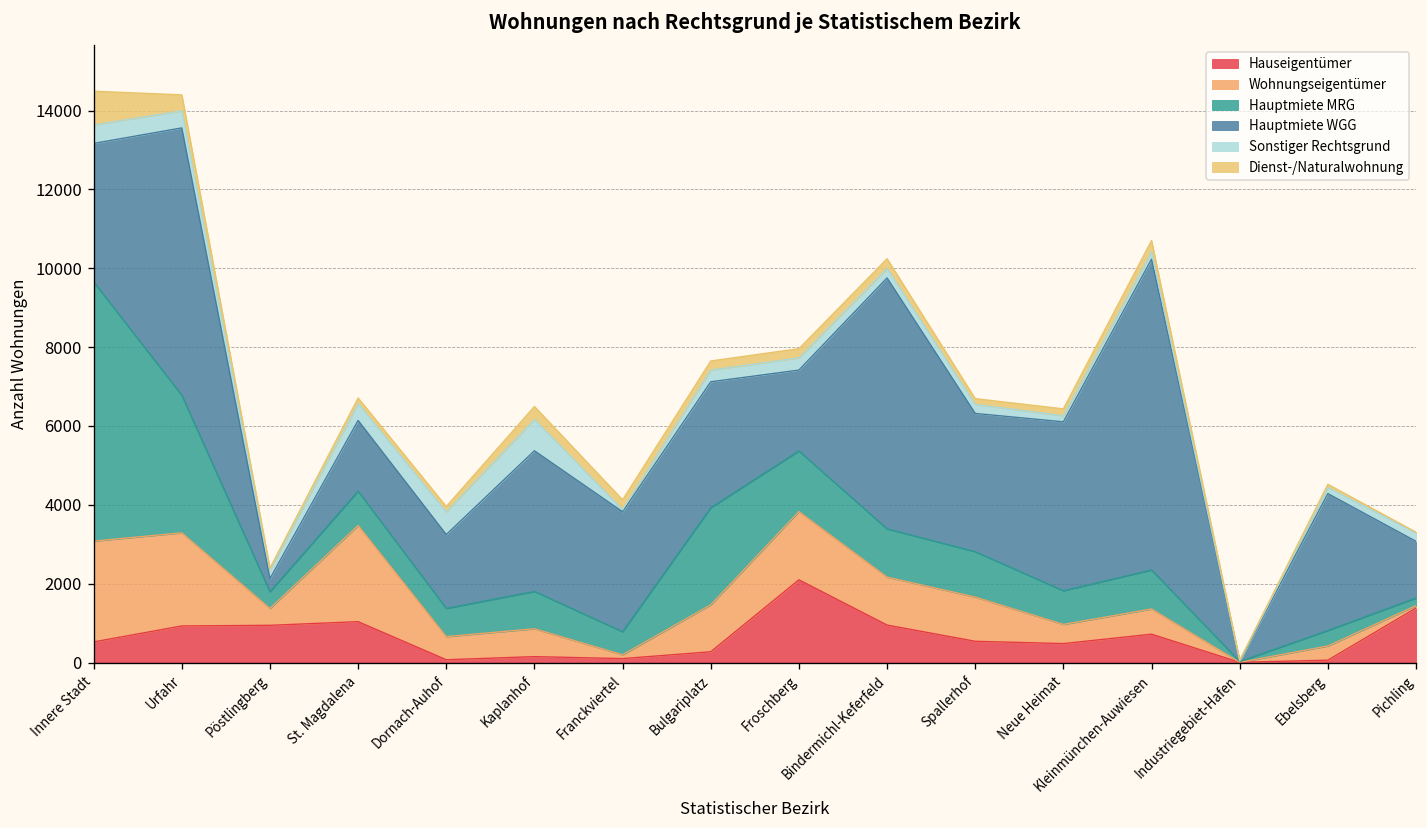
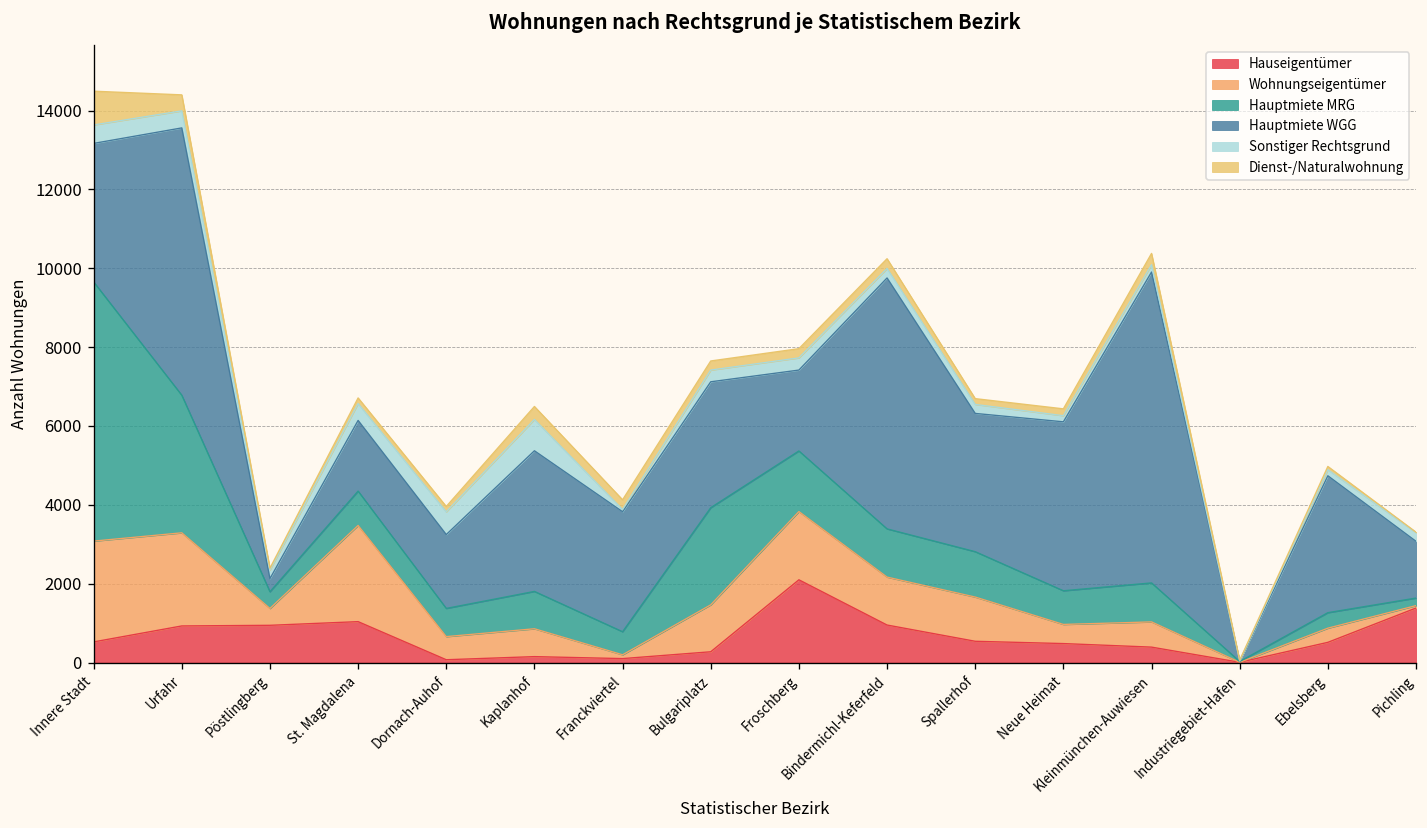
Hauseigentümer, Kleinmünchen-Auwiesen: 700 -> 400
Hauseigentümer, Ebelsberg: 100 -> 500
